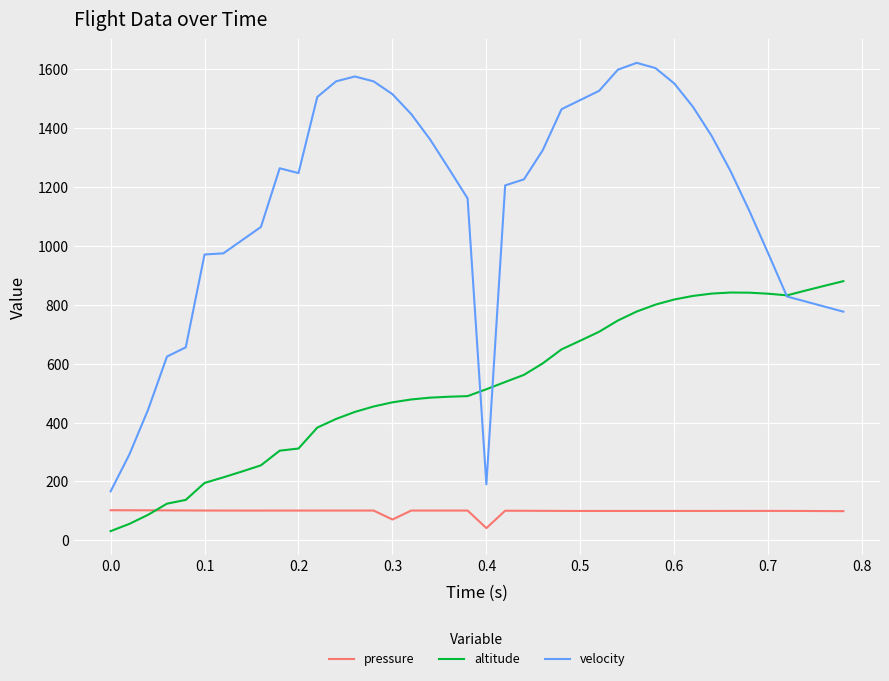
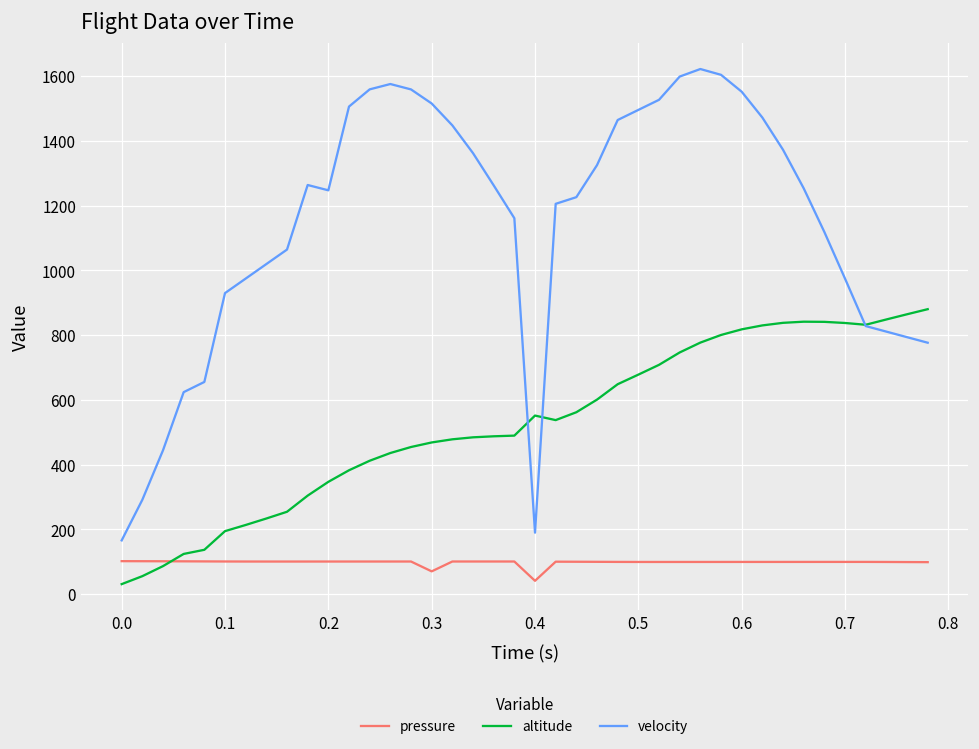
velocity, 0.1: 970 -> 930
altitude, 0.2: 310 -> 350
altitude, 0.4: 510 -> 550
